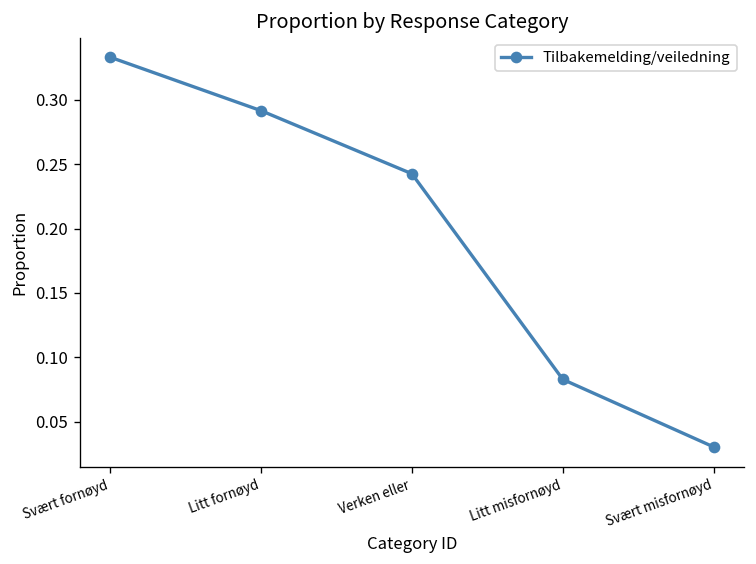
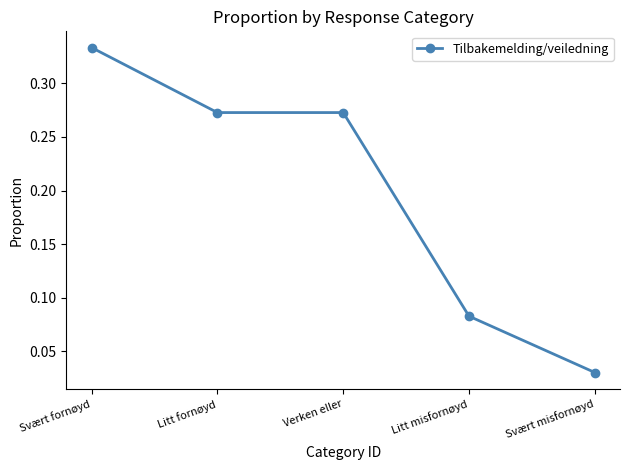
Litt fornøyd: 0.292 -> 0.273
Verken eller: 0.243 -> 0.273
